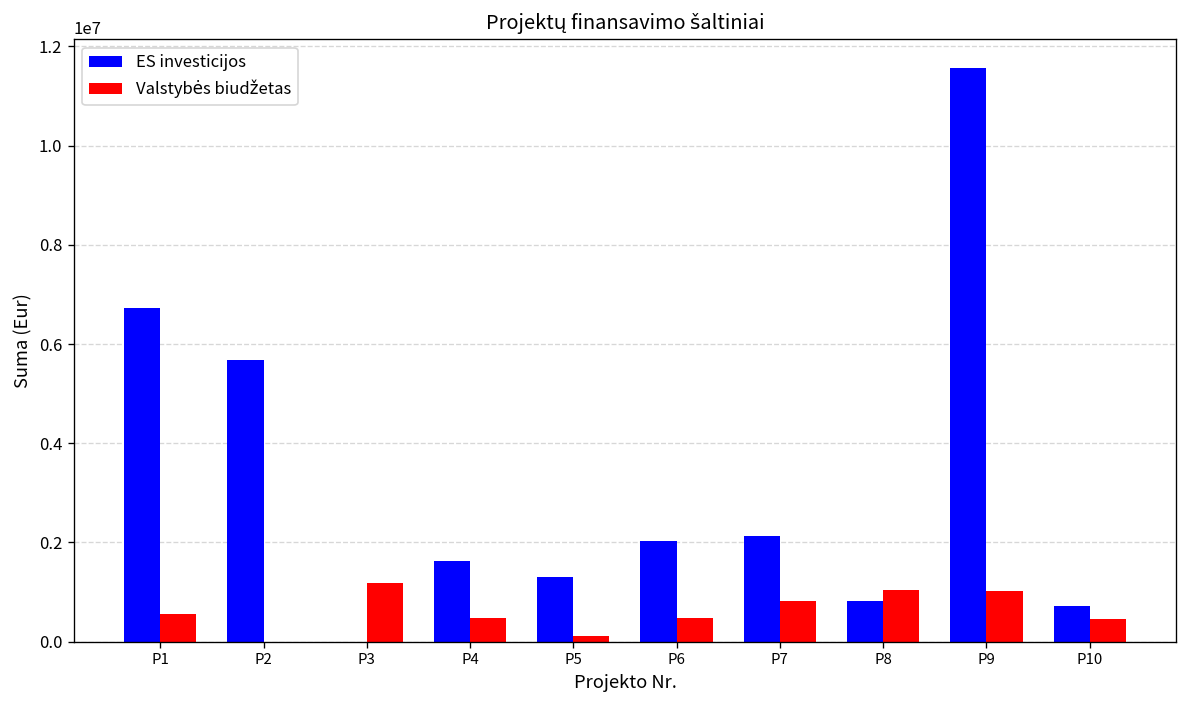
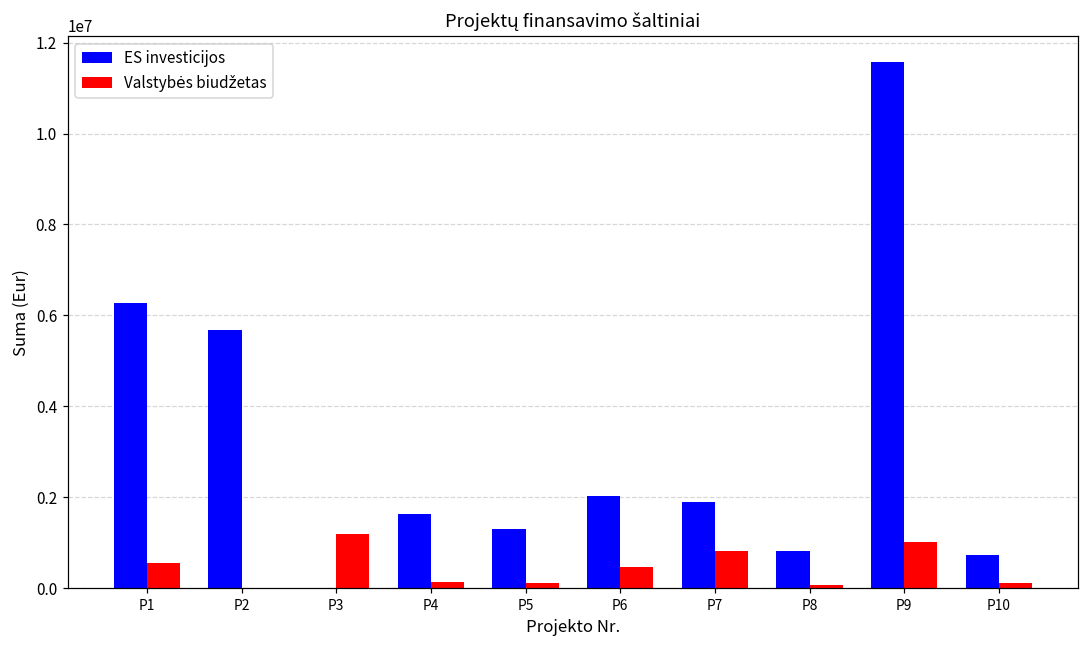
ES investicijos, P1: 6700000 -> 6300000
Valstybės biudžetas, P4: 500000 -> 100000
ES investicijos, P7: 2100000 -> 1900000
Valstybės biudžetas, P8: 1000000 -> 100000
Valstybės biudžetas, P10: 500000 -> 100000
